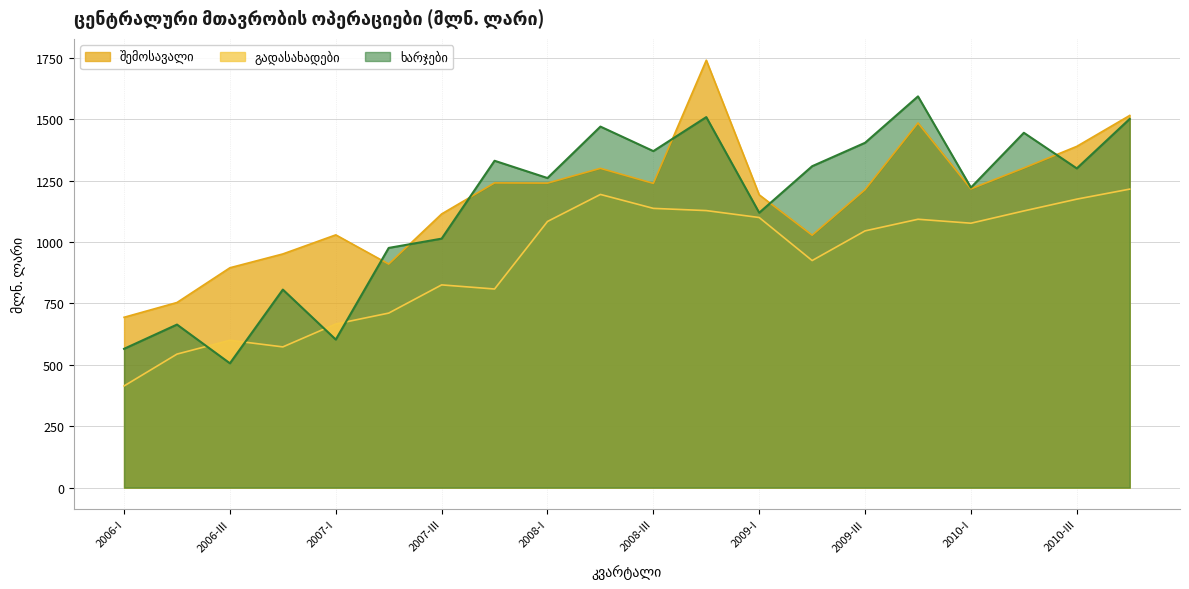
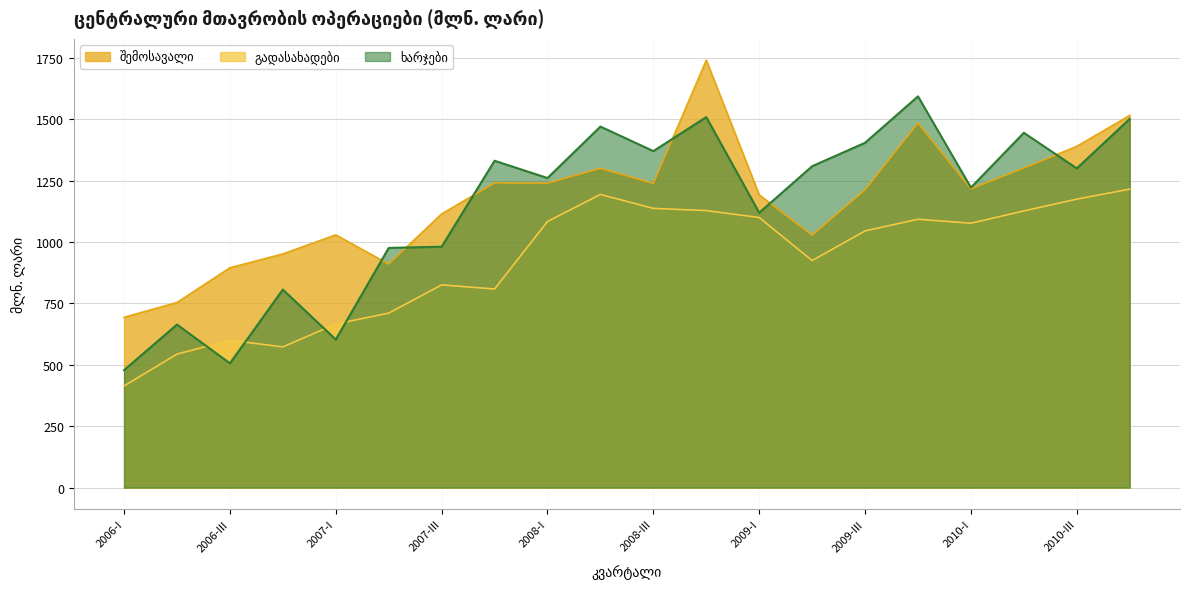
ხარჯები, 2006-I: 570 -> 480
ხარჯები, 2007-III: 1010 -> 980
